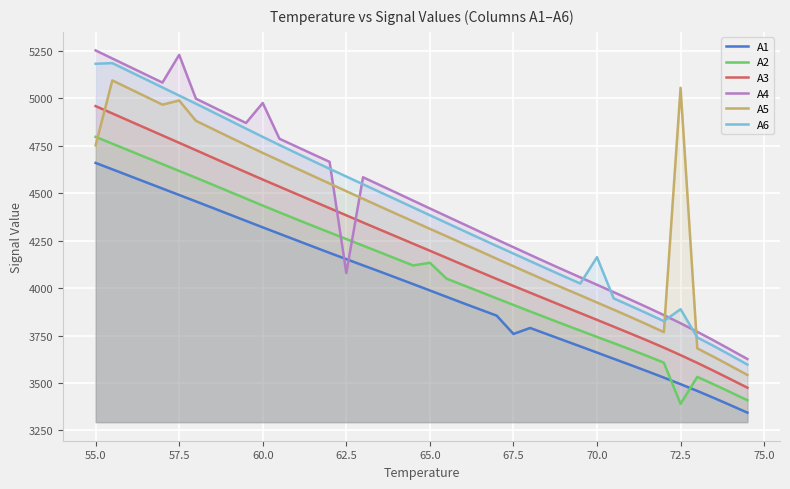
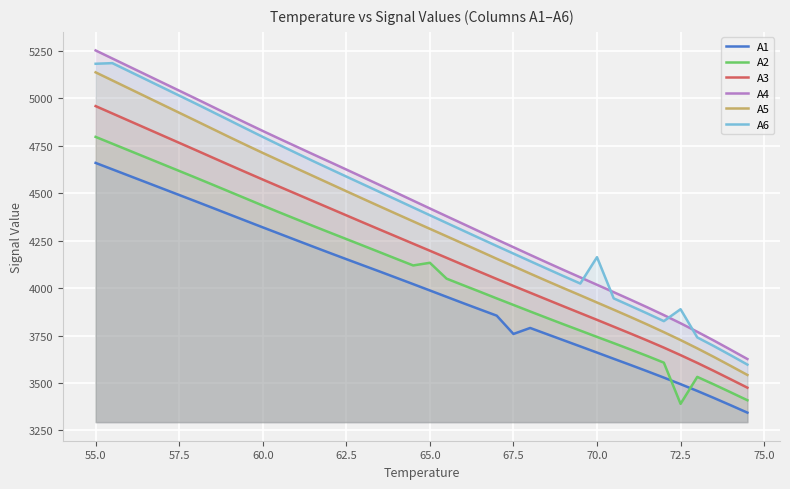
A5, 55.0: 4750 -> 5140
A4, 57.5: 5230 -> 5040
A5, 57.5: 4990 -> 4920
A4, 60.0: 4980 -> 4830
A4, 62.5: 4080 -> 4620
A5, 72.5: 5060 -> 3730
